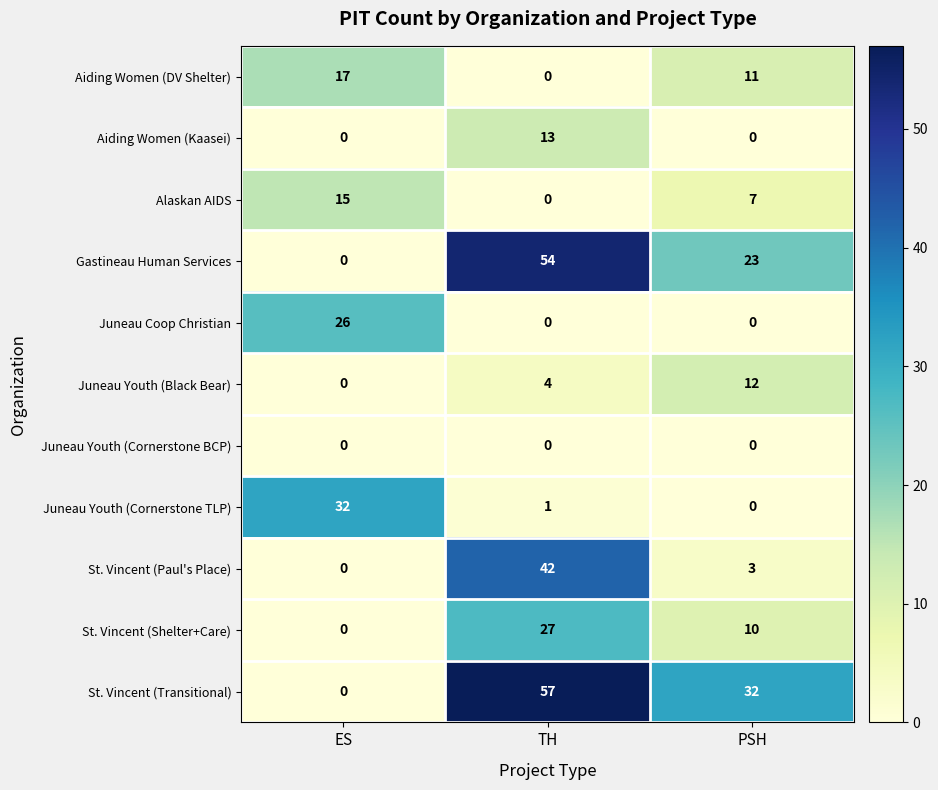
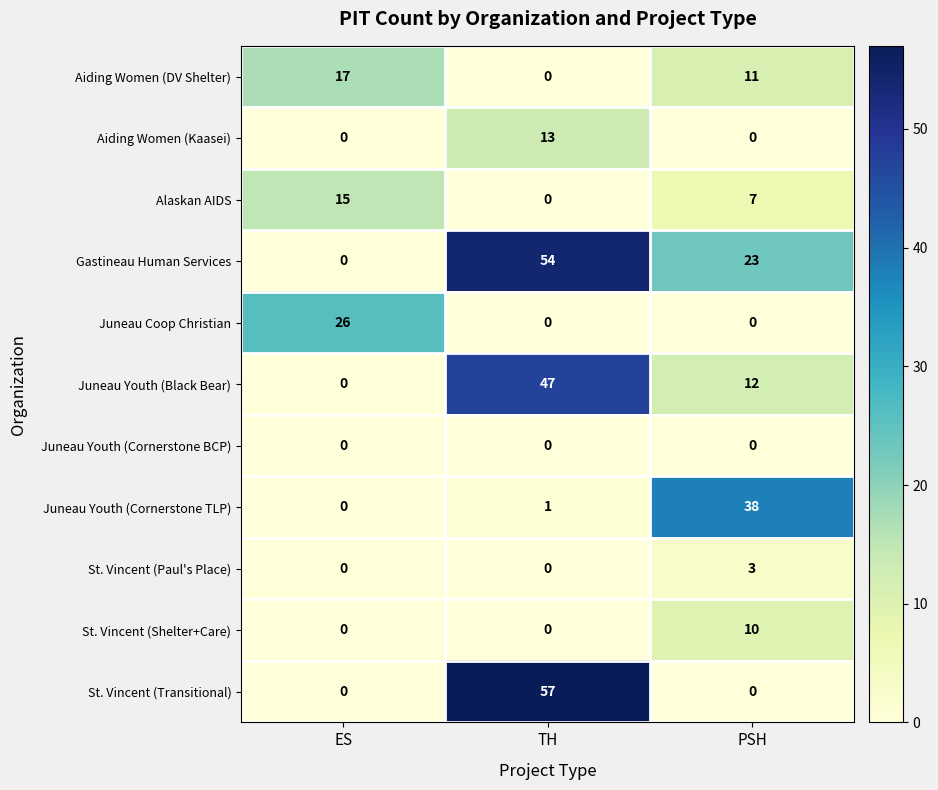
Juneau Youth (Black Bear), TH: 4 -> 47
Juneau Youth (Cornerstone TLP), ES: 32 -> 0
Juneau Youth (Cornerstone TLP), PSH: 0 -> 38
St. Vincent (Paul's Place), TH: 42 -> 0
St. Vincent (Shelter+Care), TH: 27 -> 0
St. Vincent (Transitional), PSH: 32 -> 0
